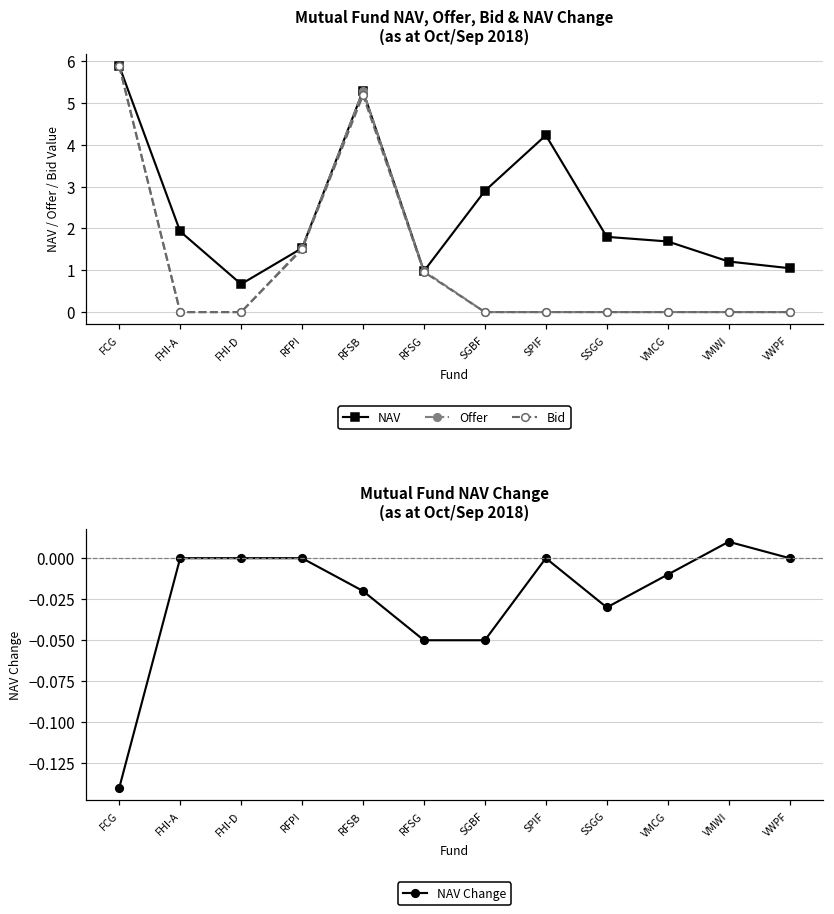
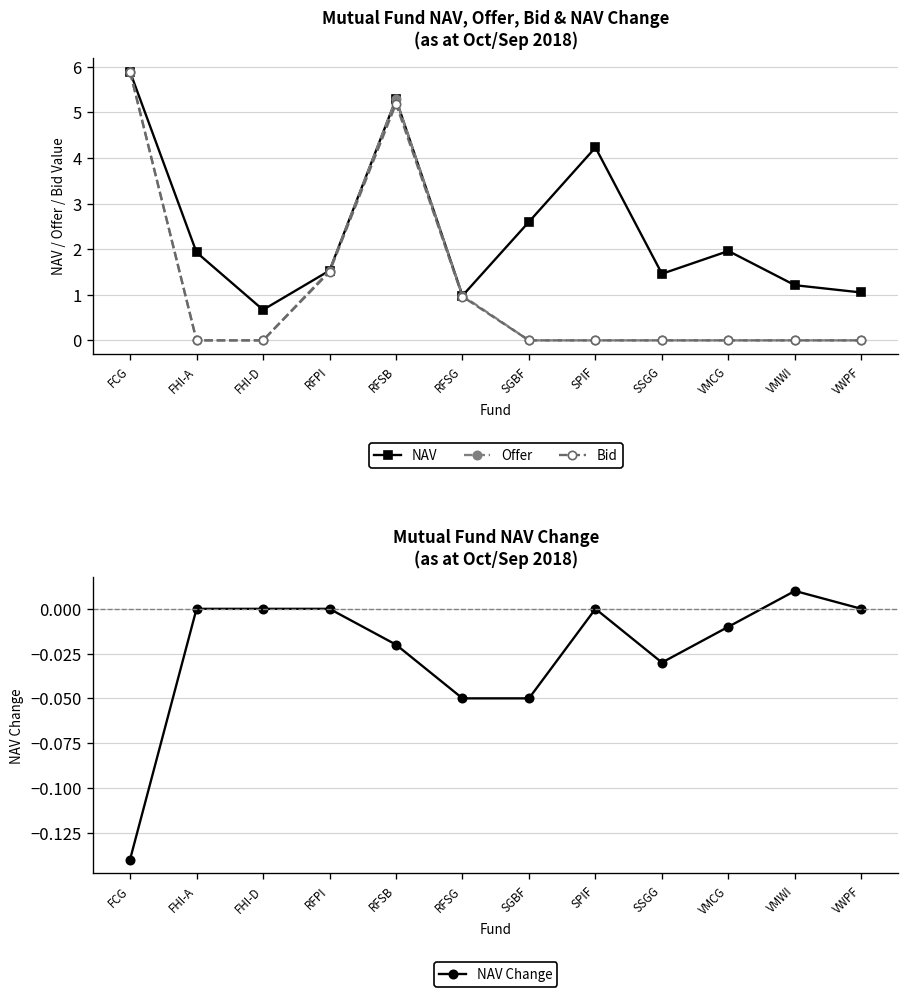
Mutual Fund NAV, Offer, Bid & NAV Change (as at Oct/Sep 2018), NAV, SGBF: 2.9 -> 2.6
Mutual Fund NAV, Offer, Bid & NAV Change (as at Oct/Sep 2018), NAV, SSGG: 1.8 -> 1.5
Mutual Fund NAV, Offer, Bid & NAV Change (as at Oct/Sep 2018), NAV, VMCG: 1.7 -> 2.0
